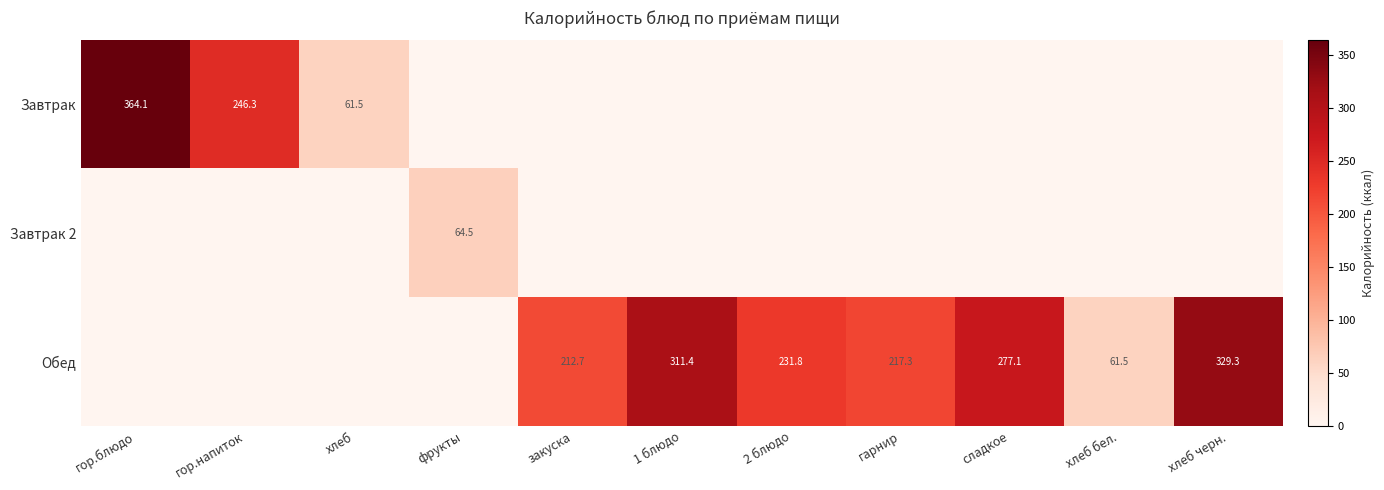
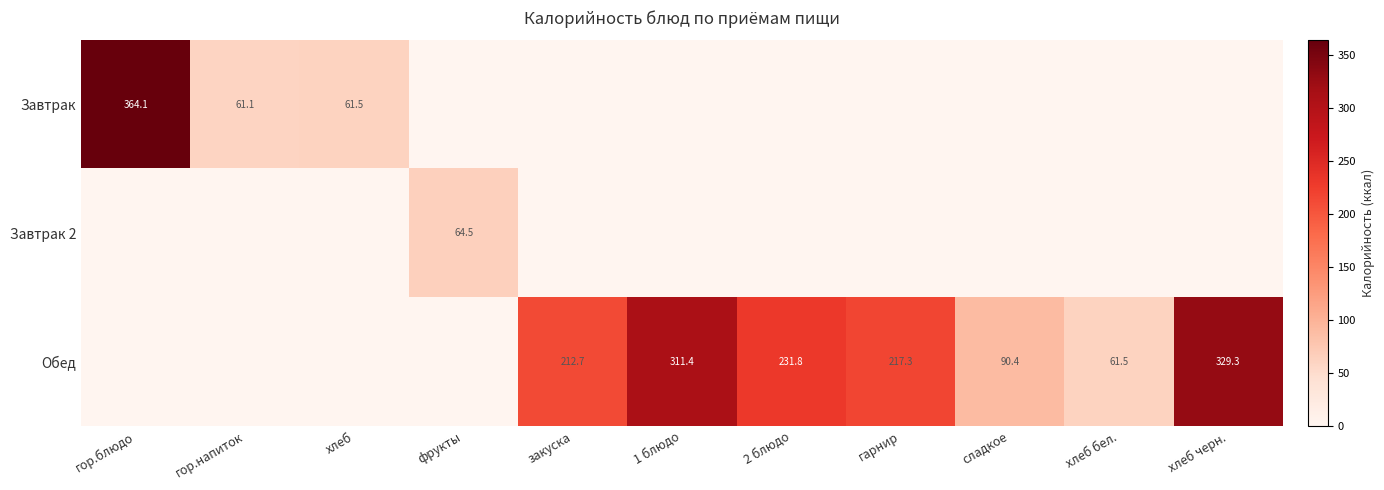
Завтрак, гор.напиток: 246.3 -> 61.1
Обед, сладкое: 277.1 -> 90.4
